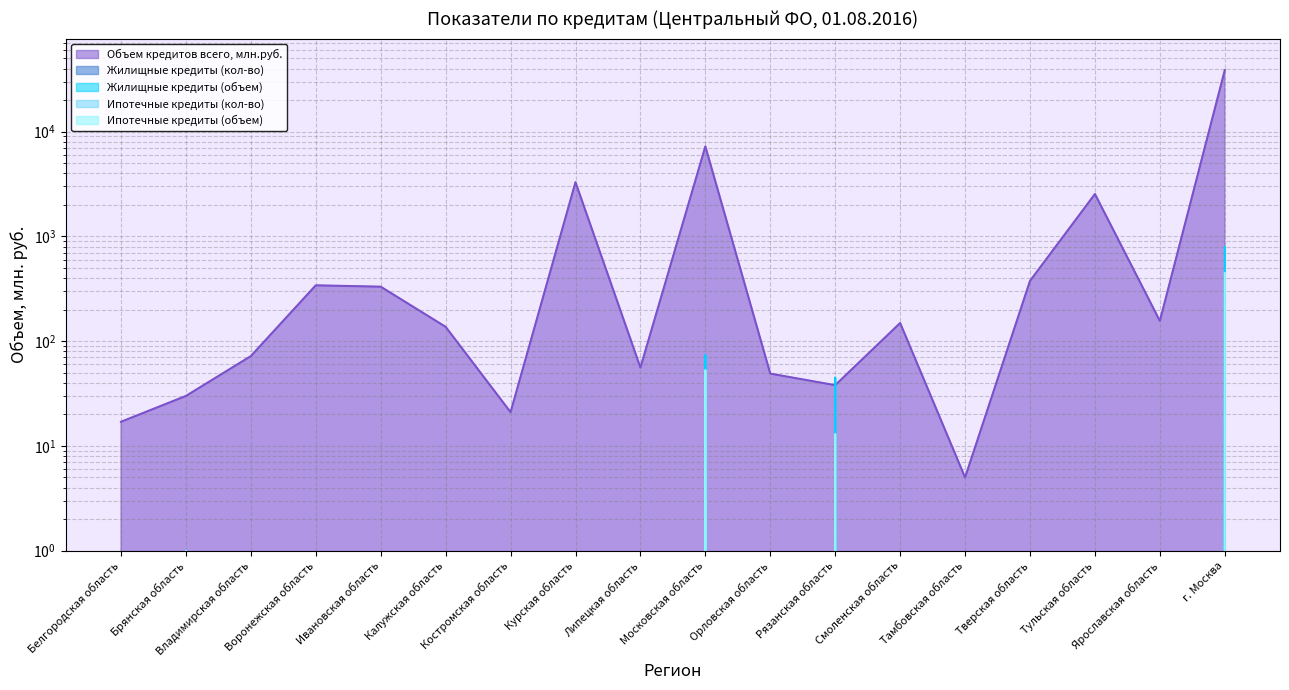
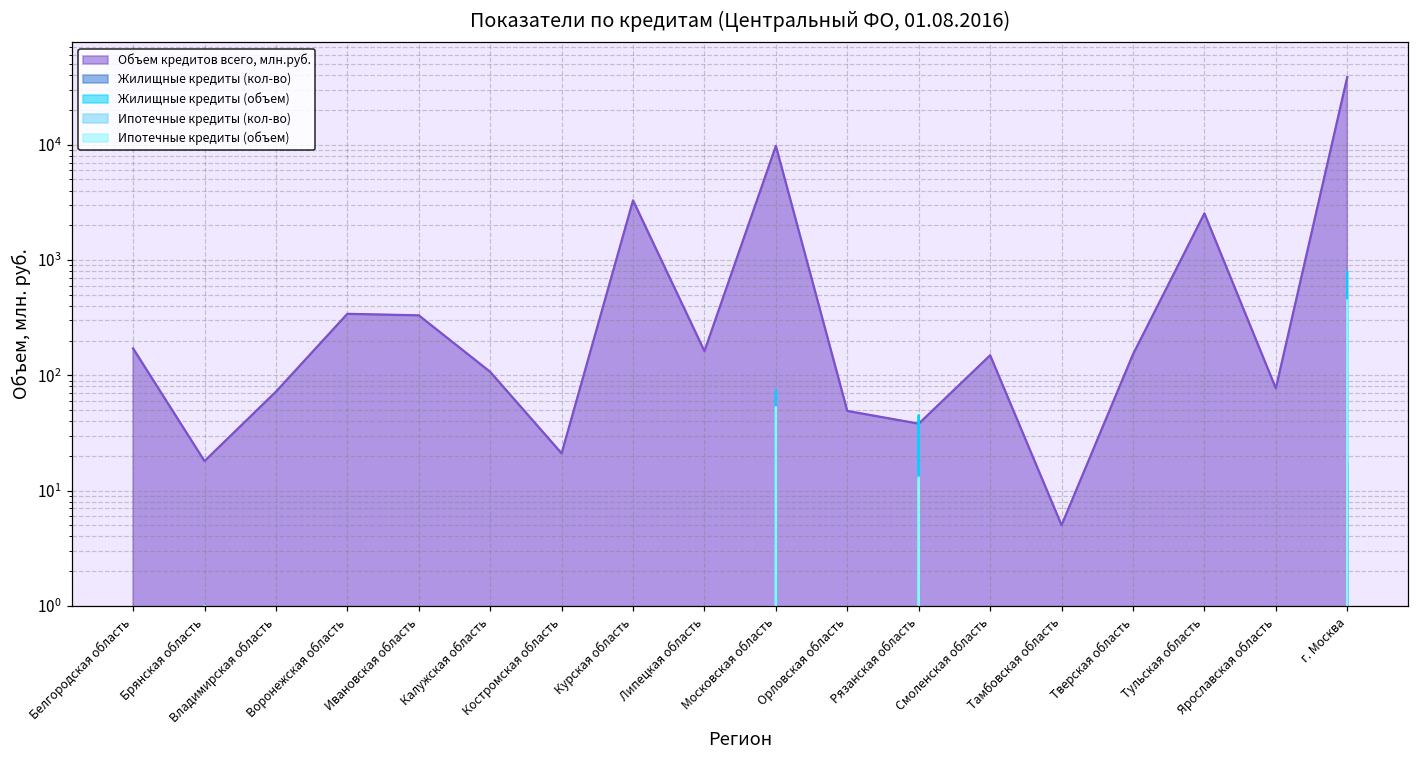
Объем кредитов всего, млн.руб., Белгородская область: 17 -> 170
Объем кредитов всего, млн.руб., Брянская область: 30 -> 18
Объем кредитов всего, млн.руб., Калужская область: 140 -> 110
Объем кредитов всего, млн.руб., Липецкая область: 60 -> 160
Объем кредитов всего, млн.руб., Московская область: 7000 -> 10000
Объем кредитов всего, млн.руб., Тверская область: 380 -> 150
Объем кредитов всего, млн.руб., Ярославская область: 160 -> 80
